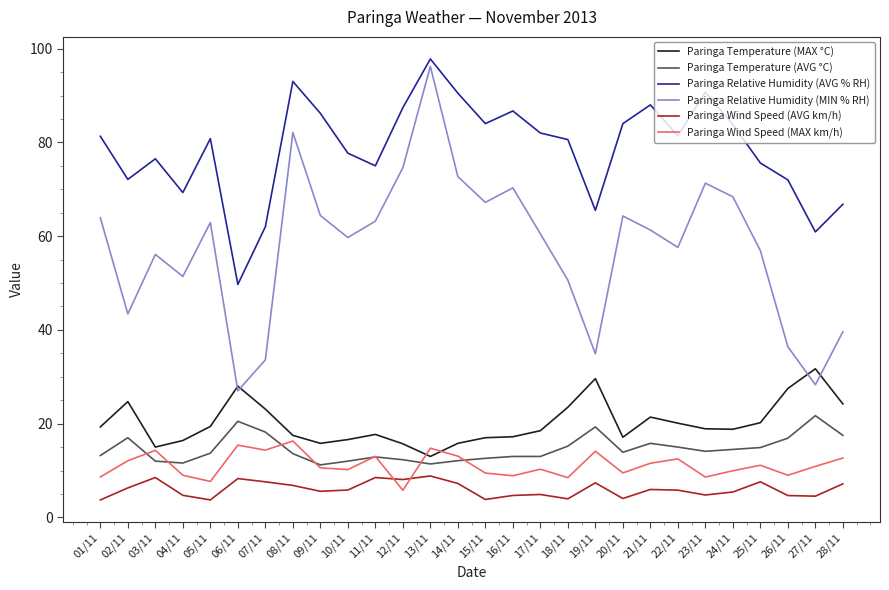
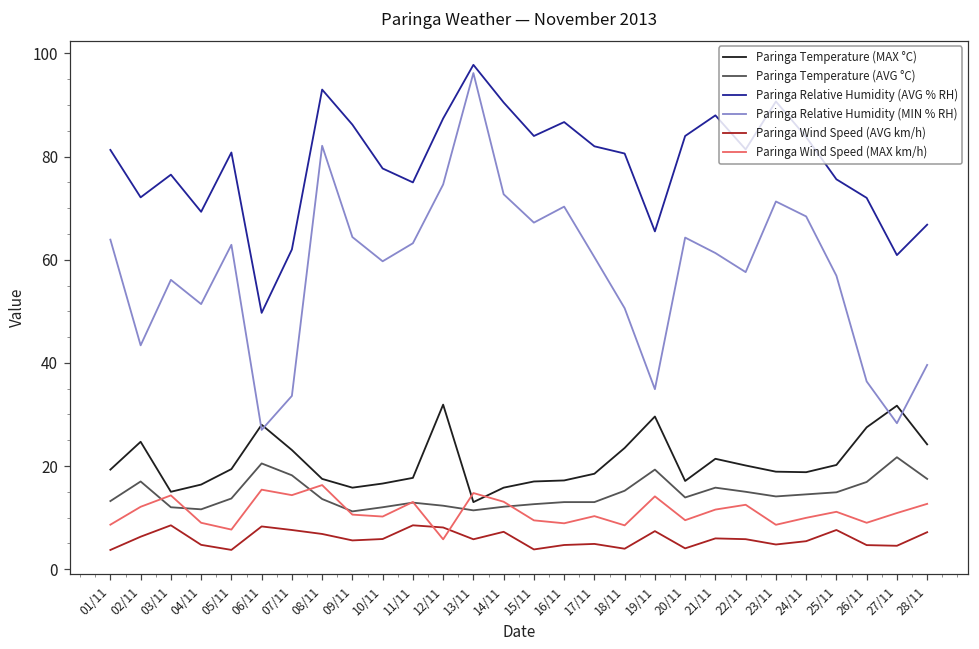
Paringa Temperature (MAX °C), 12/11: 16 -> 32
Paringa Wind Speed (AVG km/h), 13/11: 9 -> 6
